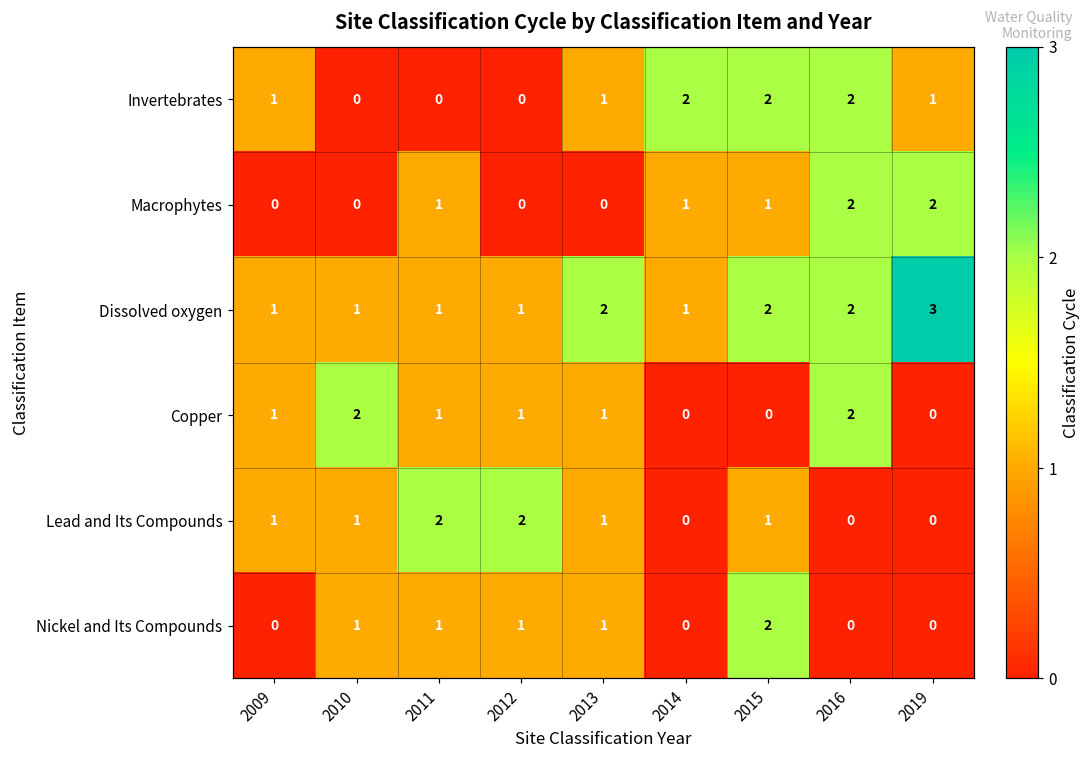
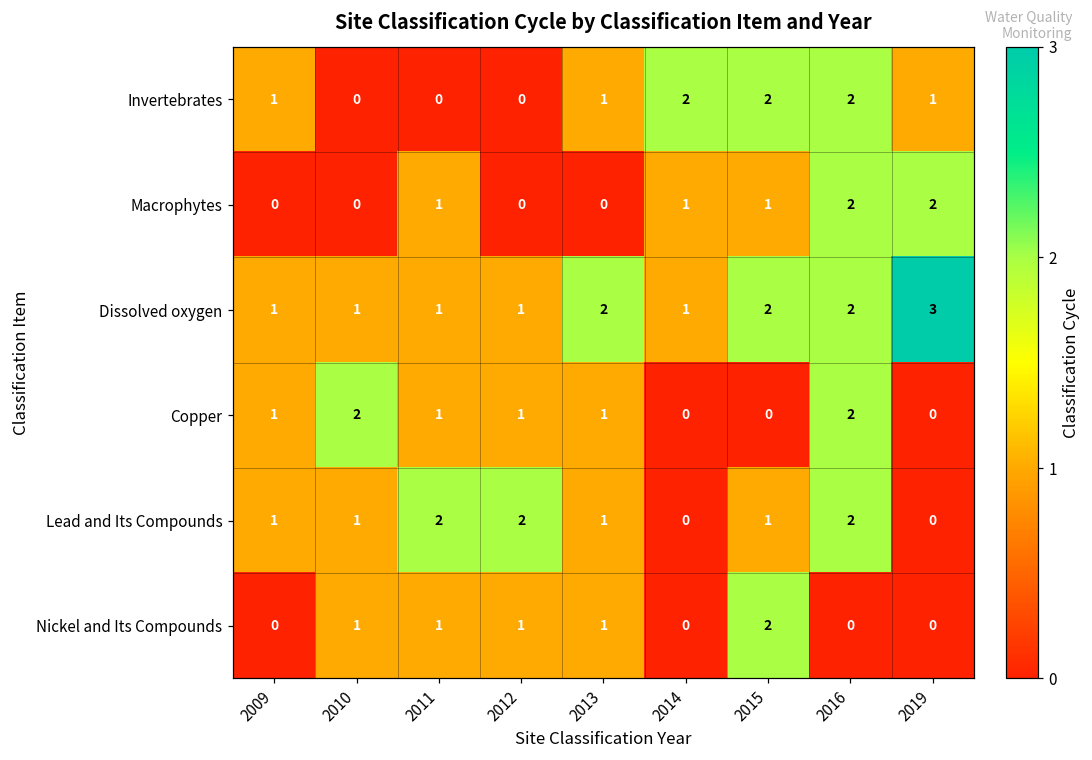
Lead and Its Compounds, 2016: 0 -> 2
